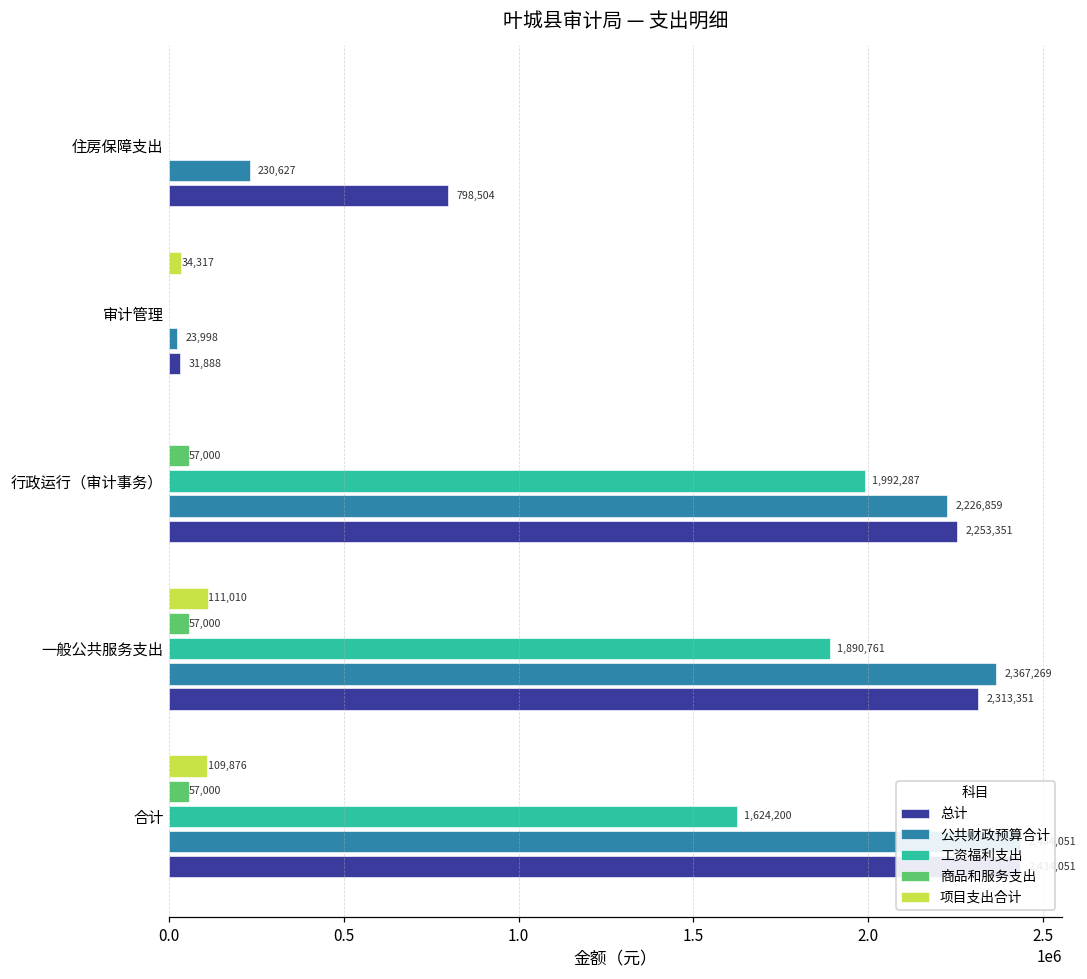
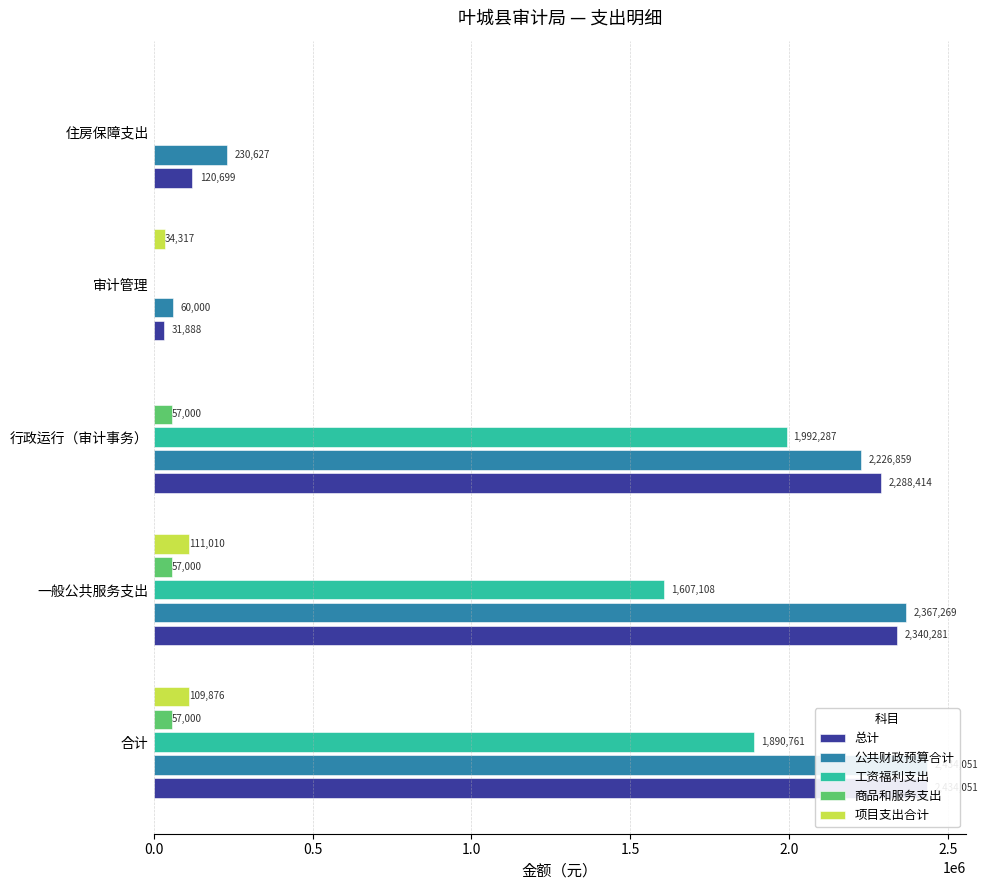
总计, 住房保障支出: 798,504 -> 120,699
公共财政预算合计, 审计管理: 23,998 -> 60,000
总计, 行政运行（审计事务）: 2,253,351 -> 2,288,414
工资福利支出, 一般公共服务支出: 1,890,761 -> 1,607,108
总计, 一般公共服务支出: 2,313,351 -> 2,340,281
工资福利支出, 合计: 1,624,200 -> 1,890,761
